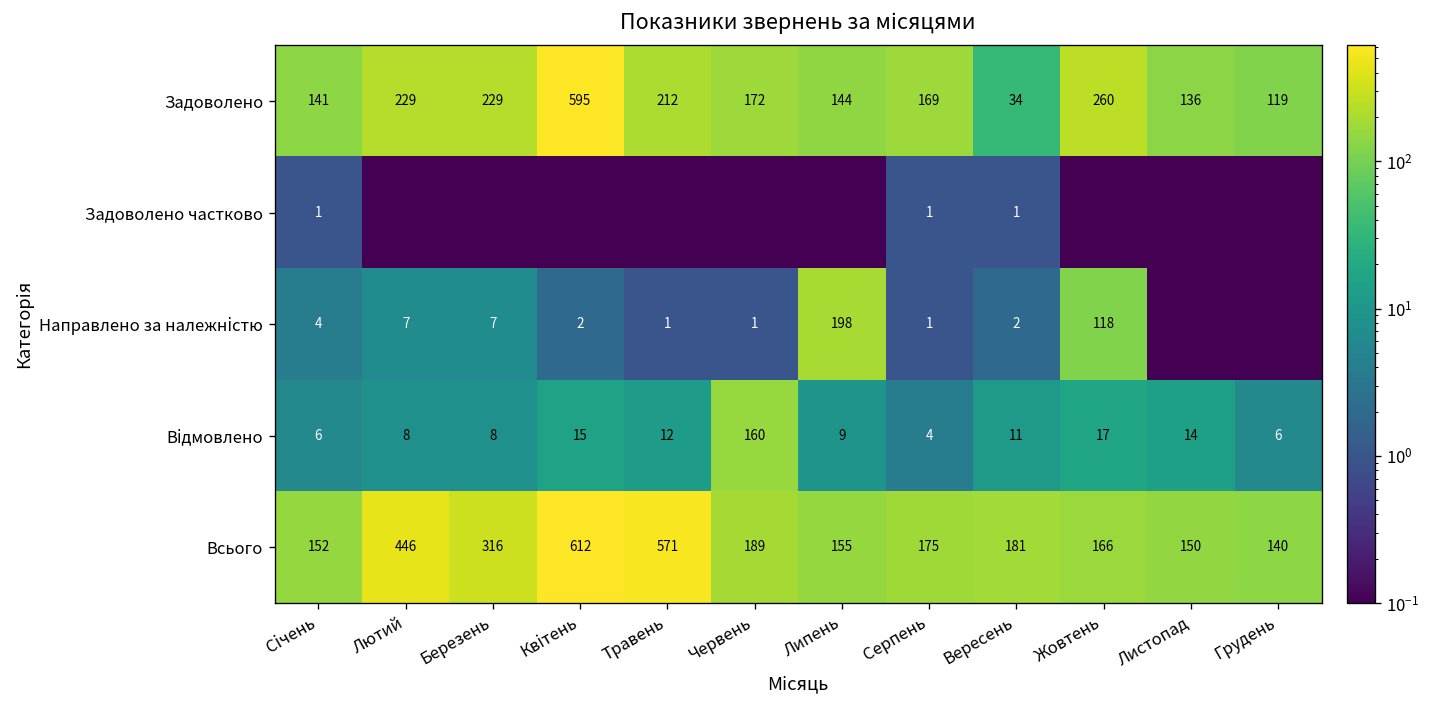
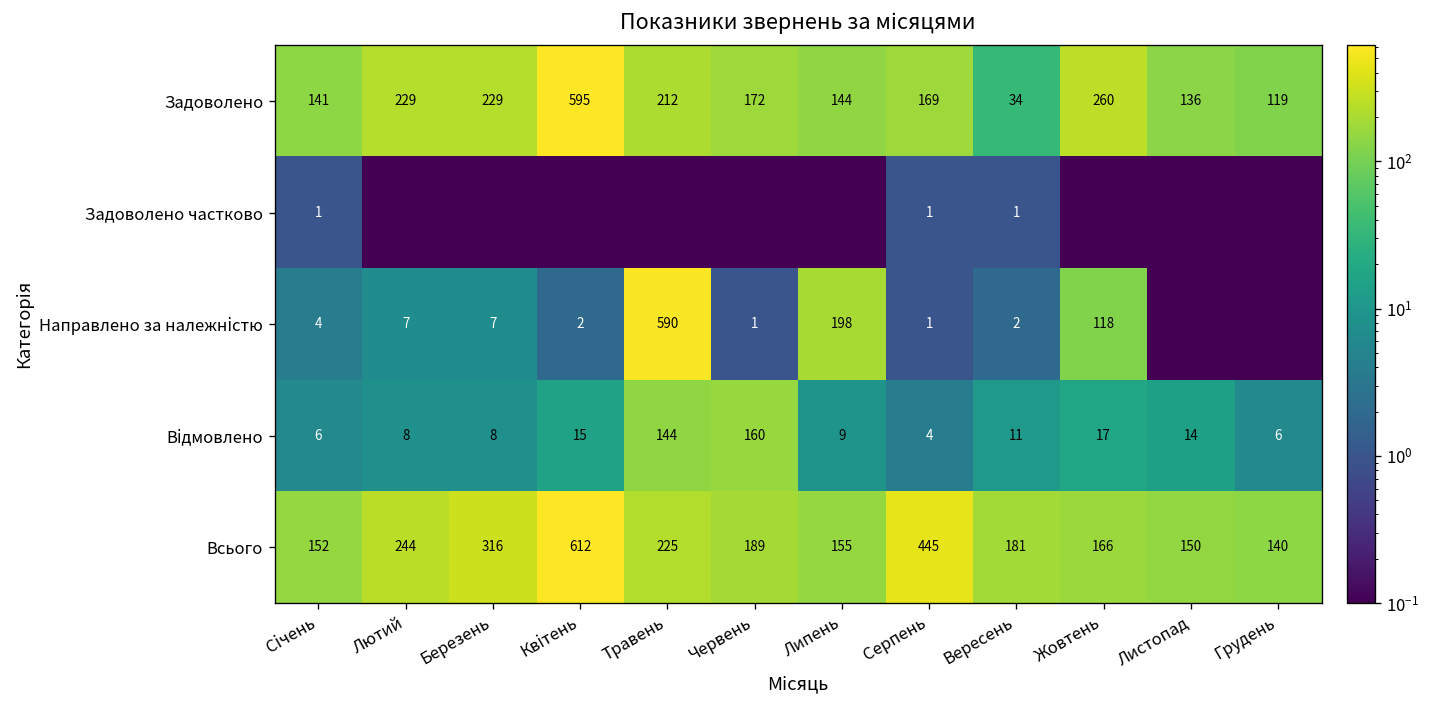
Направлено за належністю, Травень: 1 -> 590
Відмовлено, Травень: 12 -> 144
Всього, Лютий: 446 -> 244
Всього, Травень: 571 -> 225
Всього, Серпень: 175 -> 445
